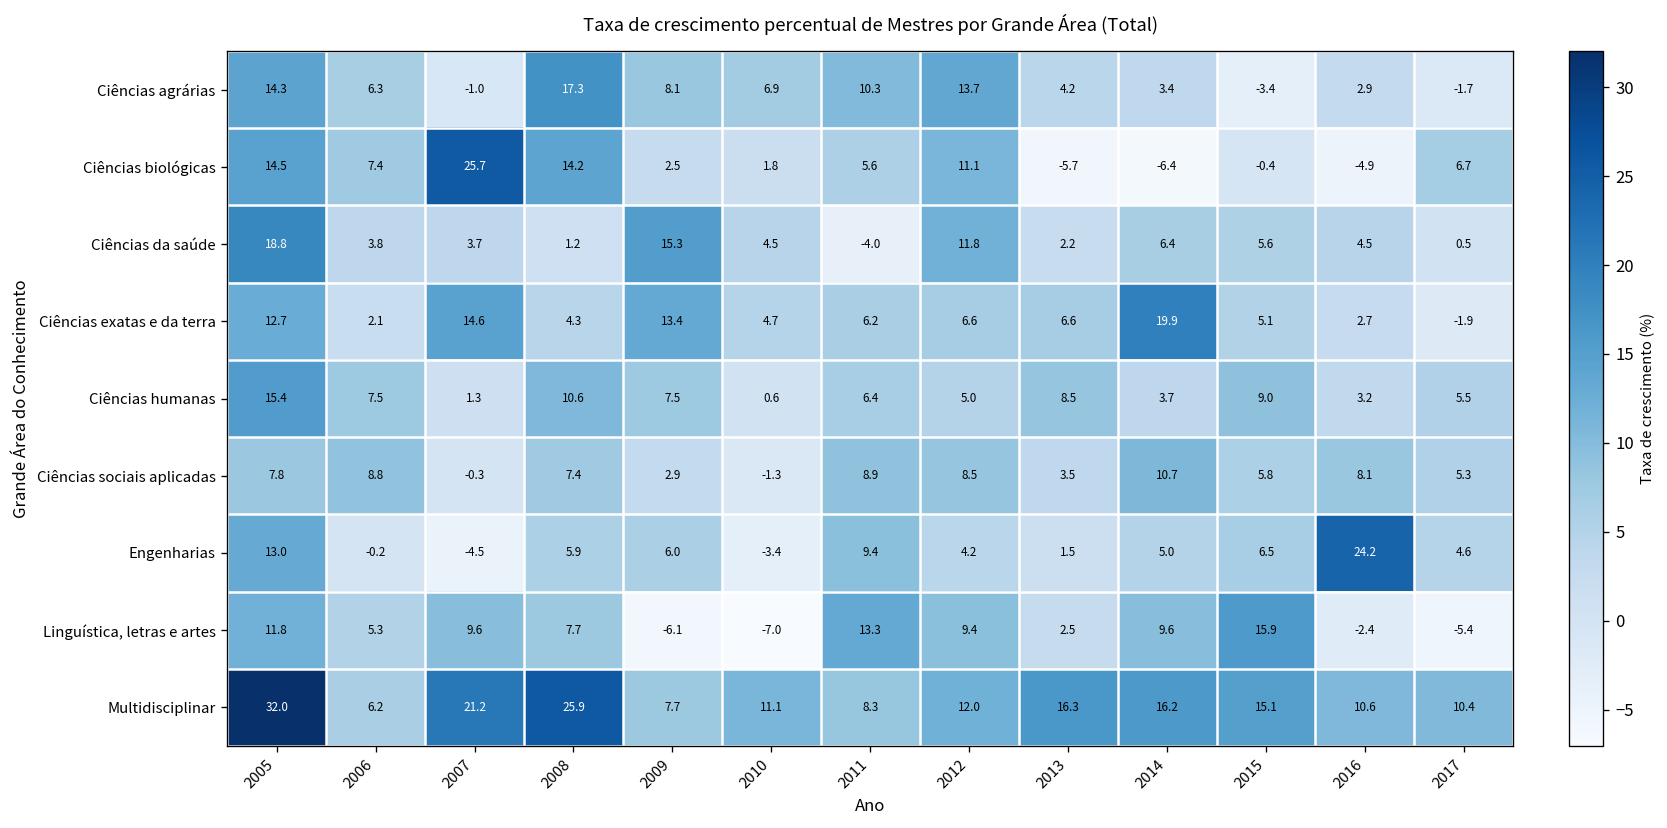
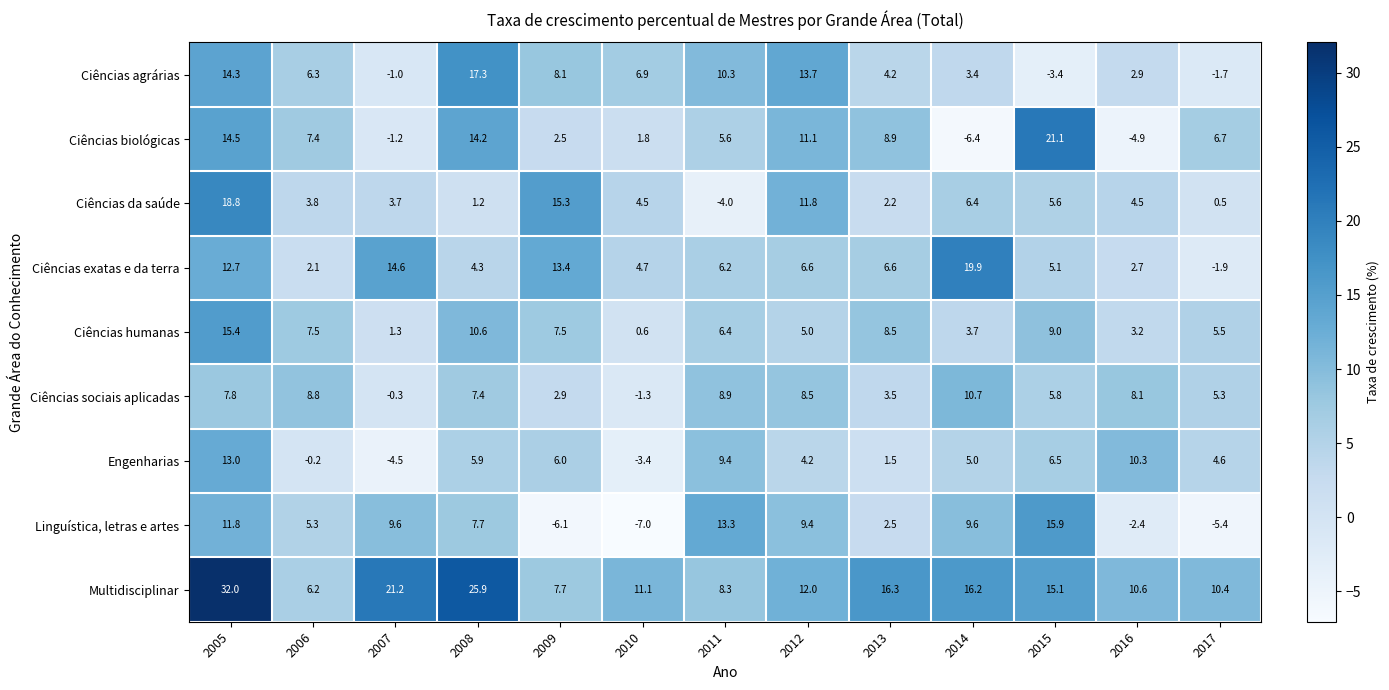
Ciências biológicas, 2007: 25.7 -> -1.2
Ciências biológicas, 2013: -5.7 -> 8.9
Ciências biológicas, 2015: -0.4 -> 21.1
Engenharias, 2016: 24.2 -> 10.3
